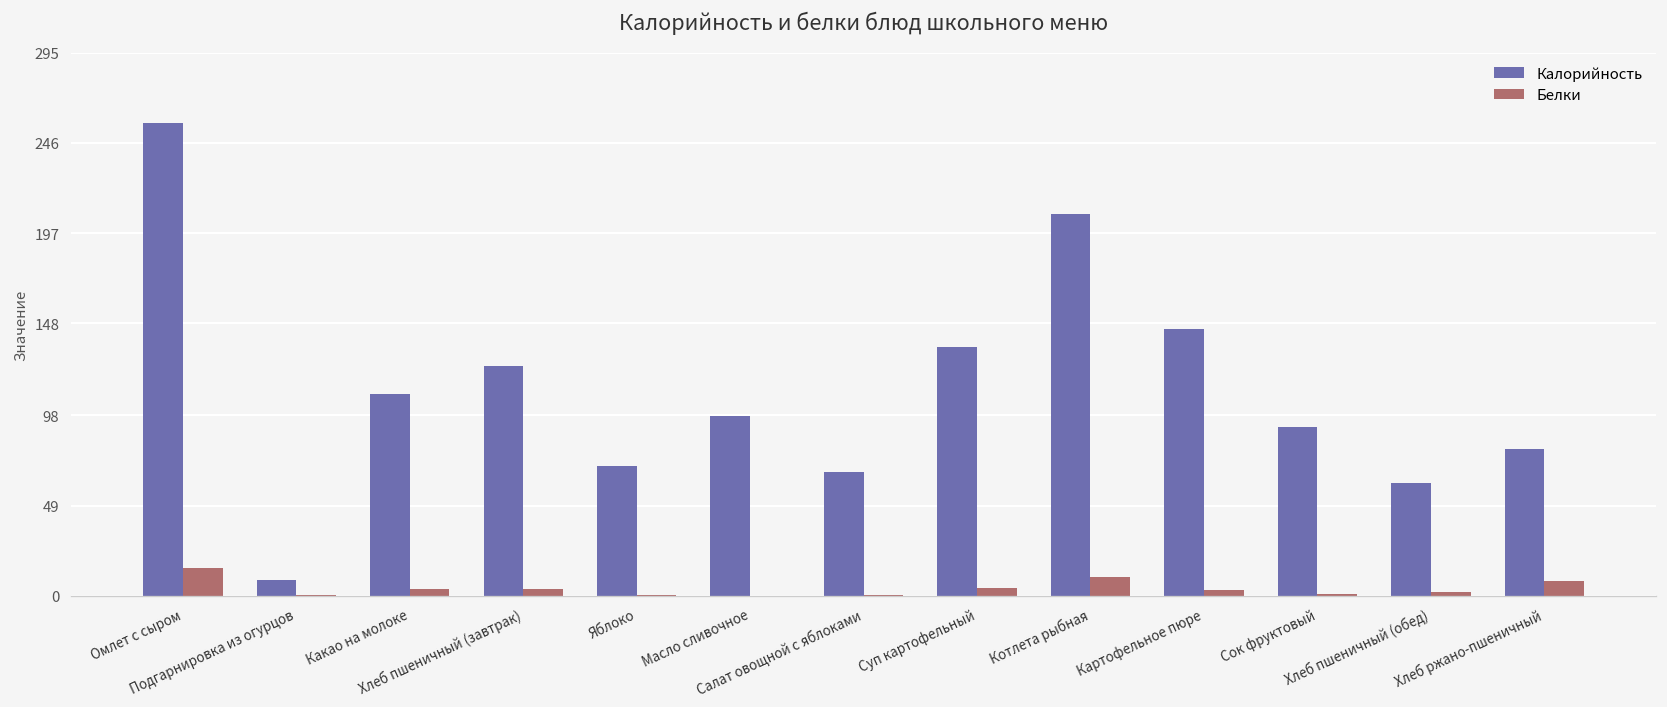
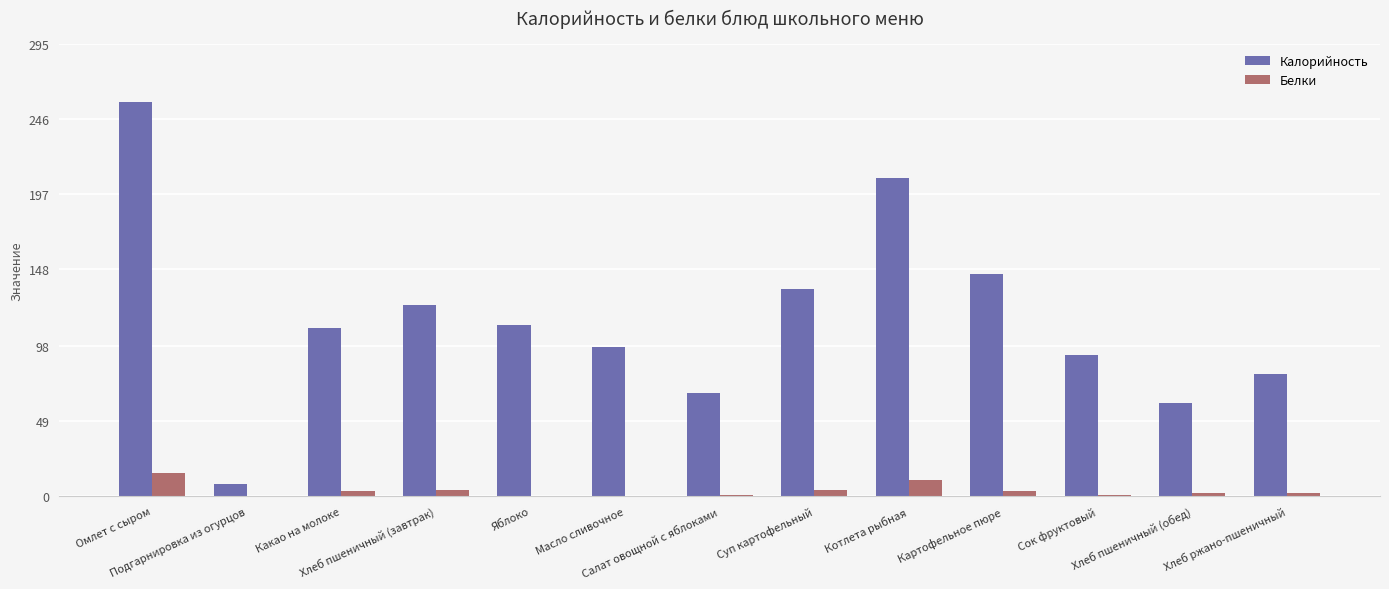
Калорийность, Яблоко: 71 -> 112
Белки, Хлеб ржано-пшеничный: 8 -> 2
